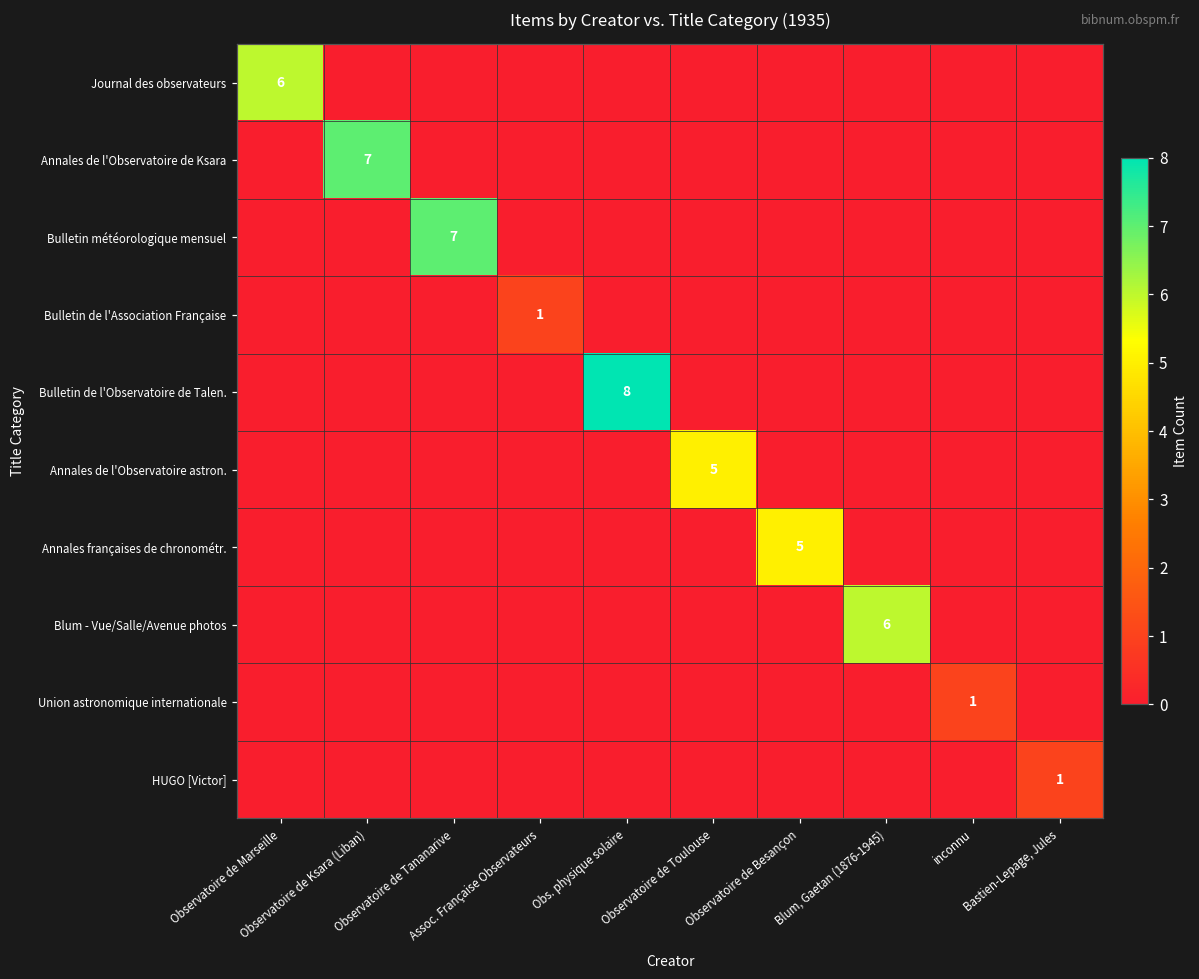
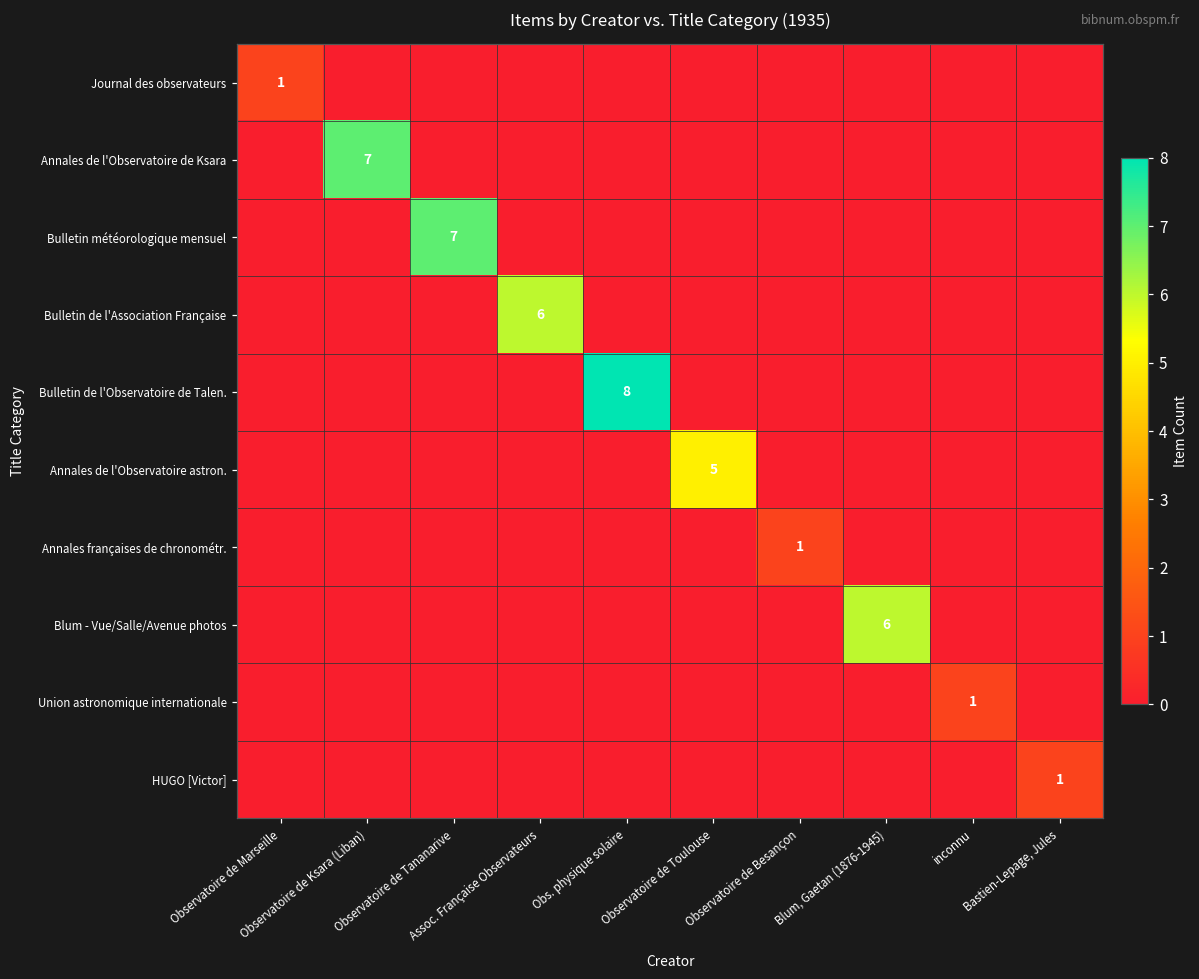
Journal des observateurs, Observatoire de Marseille: 6 -> 1
Bulletin de l'Association Française, Assoc. Française Observateurs: 1 -> 6
Annales françaises de chronométr., Observatoire de Besançon: 5 -> 1
